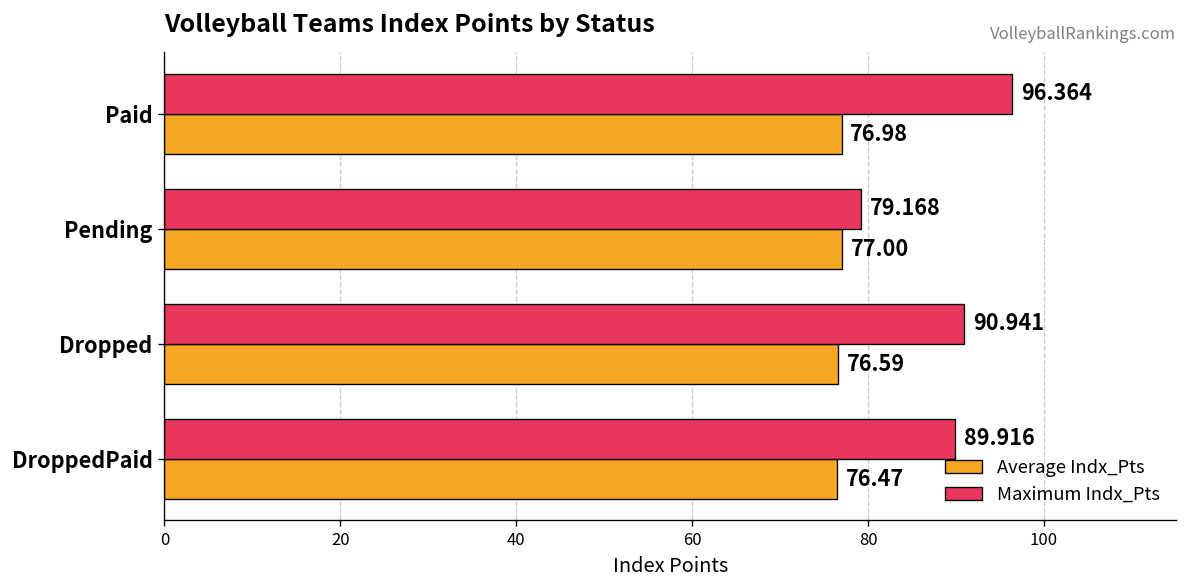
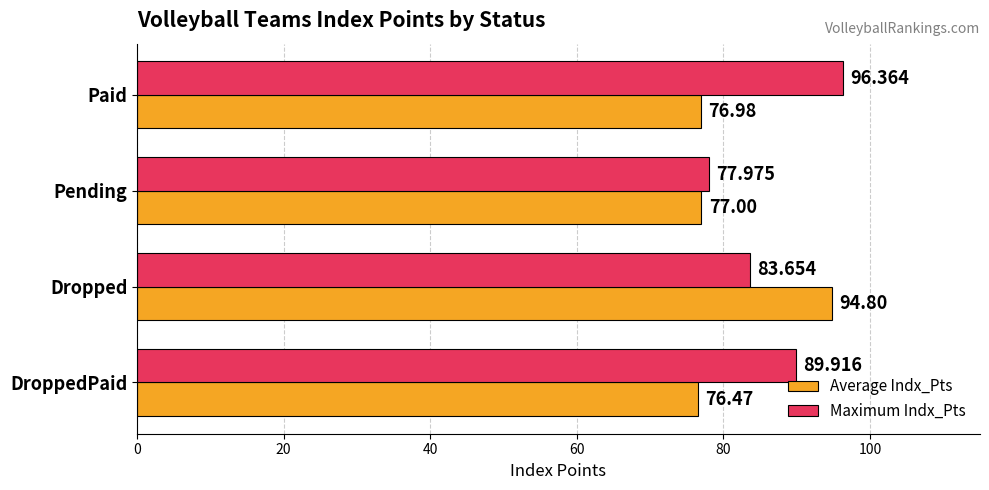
Maximum Indx_Pts, Pending: 79.168 -> 77.975
Maximum Indx_Pts, Dropped: 90.941 -> 83.654
Average Indx_Pts, Dropped: 76.59 -> 94.80
